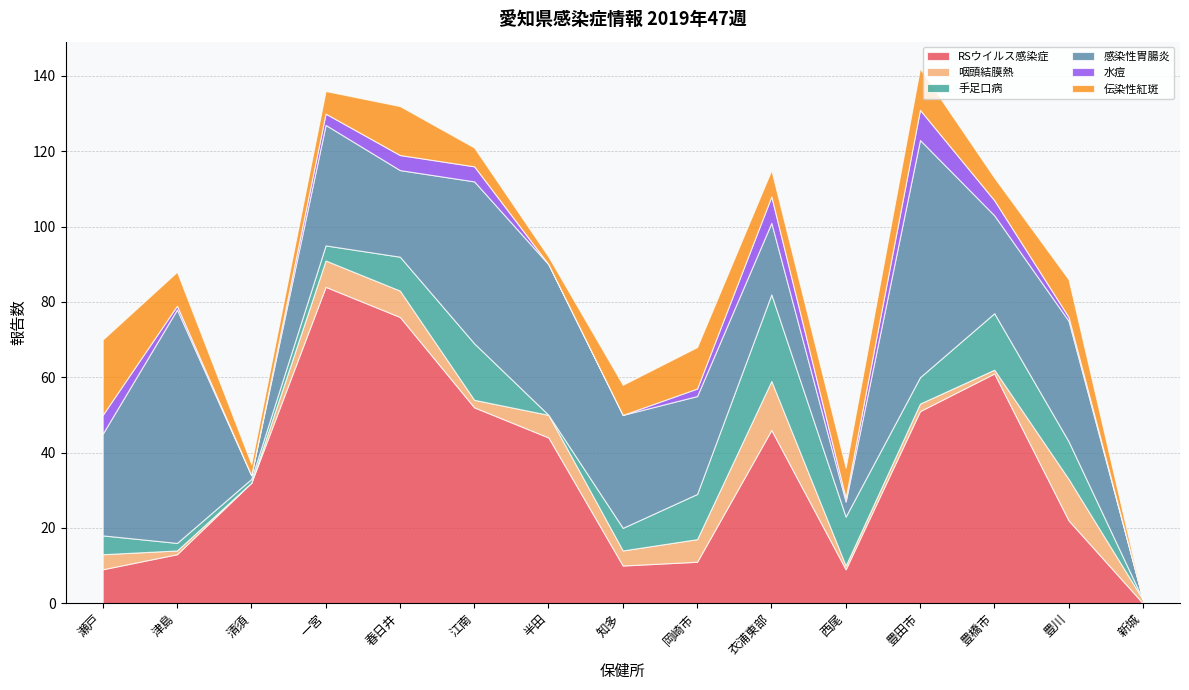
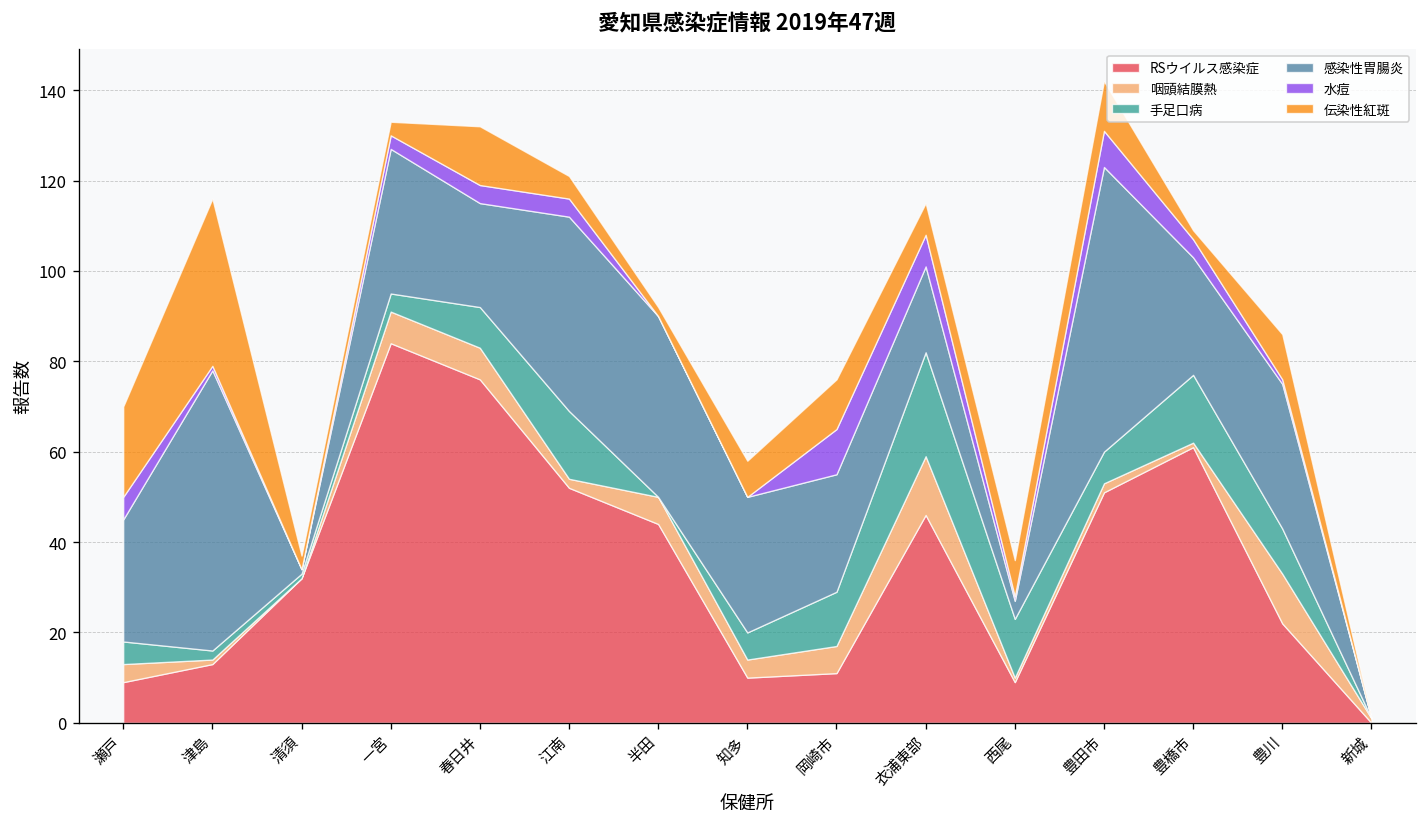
伝染性紅斑, 津島: 9 -> 37
伝染性紅斑, 一宮: 6 -> 3
水痘, 岡崎市: 2 -> 10
伝染性紅斑, 豊橋市: 6 -> 2
